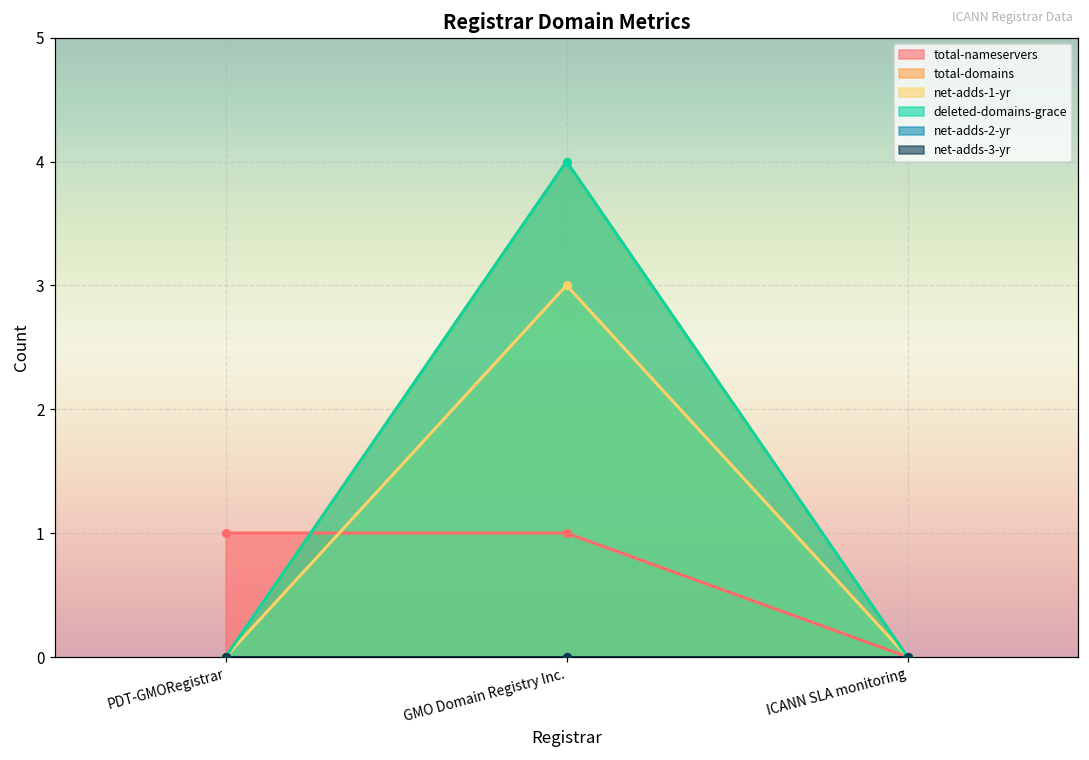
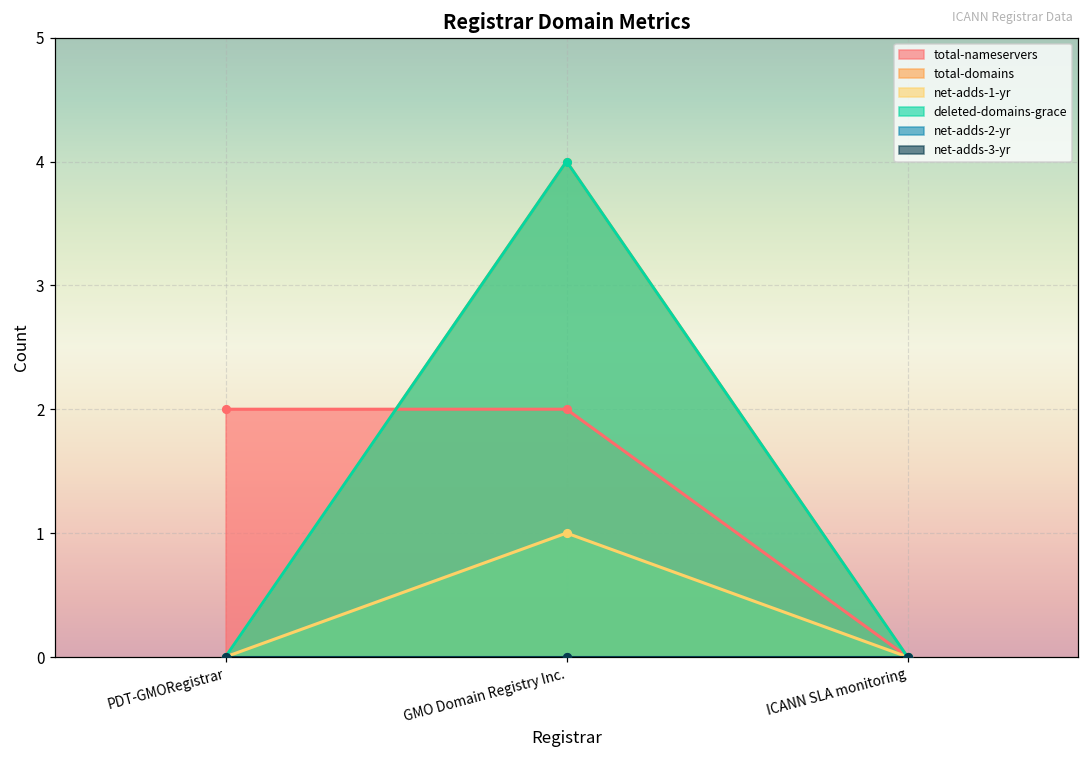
total-nameservers, PDT-GMORegistrar: 1 -> 2
total-nameservers, GMO Domain Registry Inc.: 1 -> 2
net-adds-1-yr, GMO Domain Registry Inc.: 3 -> 1
